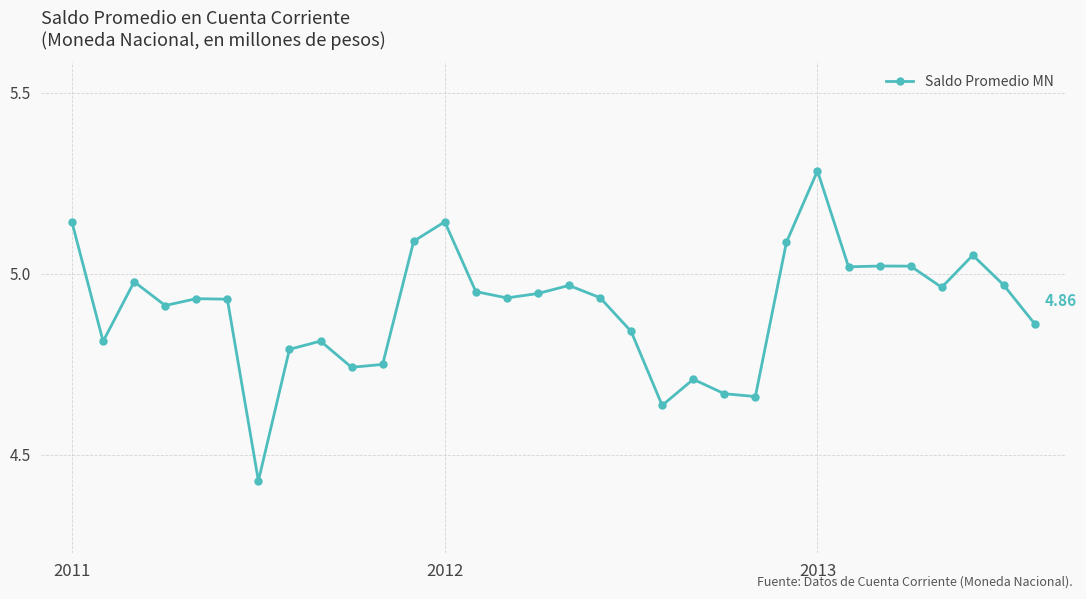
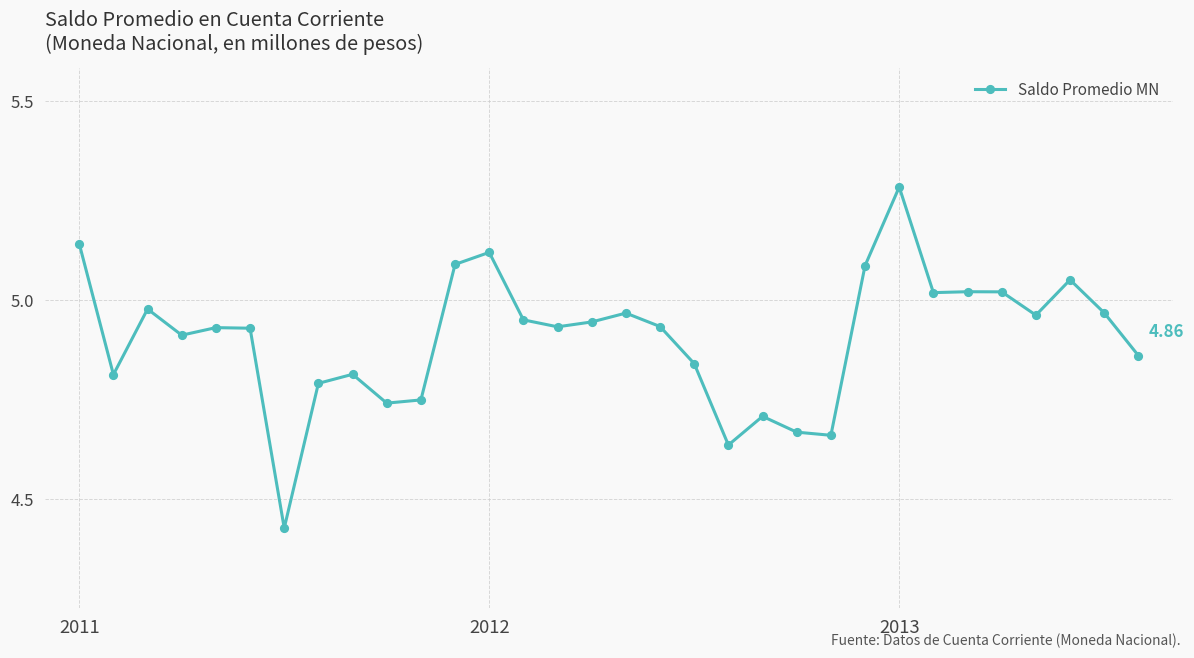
2012: 5.14 -> 5.12
